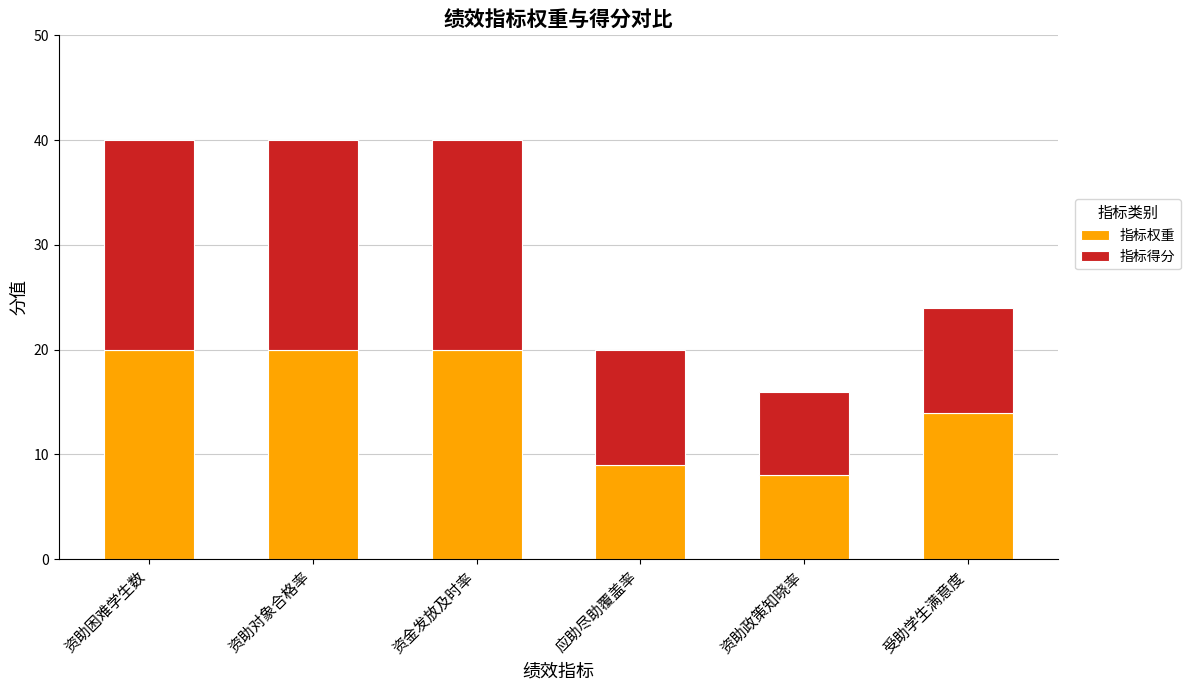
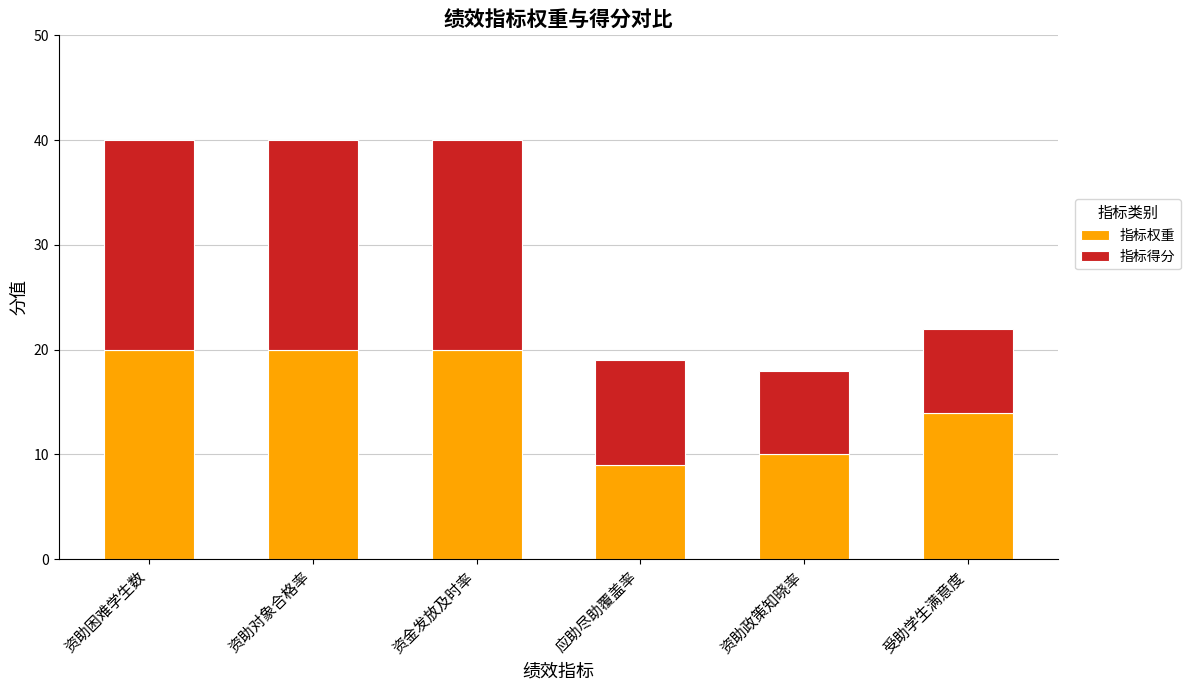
指标得分, 应助尽助覆盖率: 11 -> 10
指标权重, 资助政策知晓率: 8 -> 10
指标得分, 受助学生满意度: 10 -> 8
